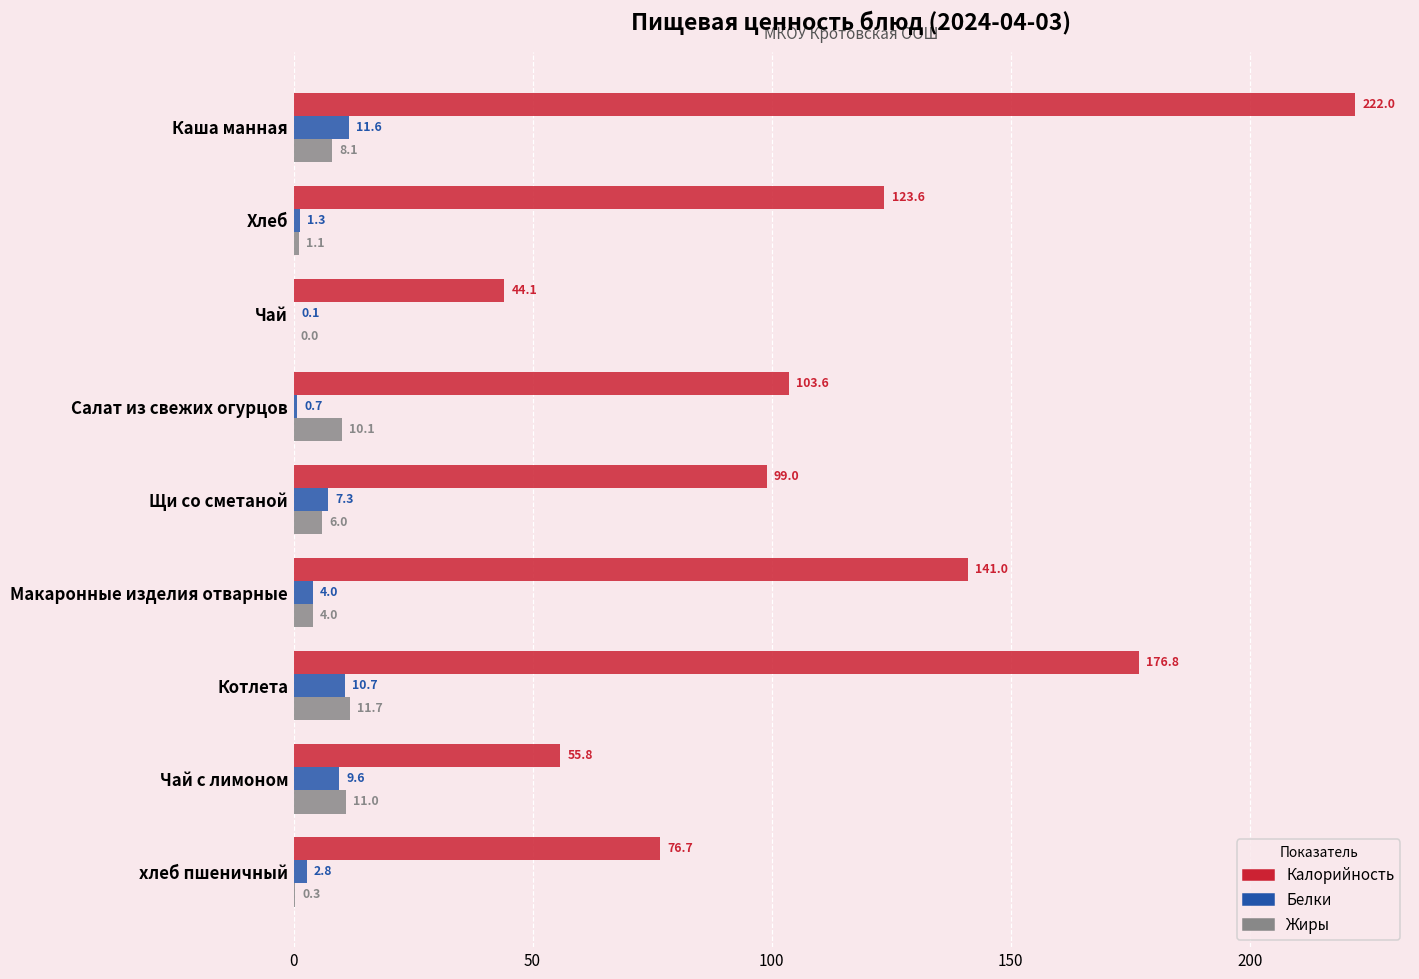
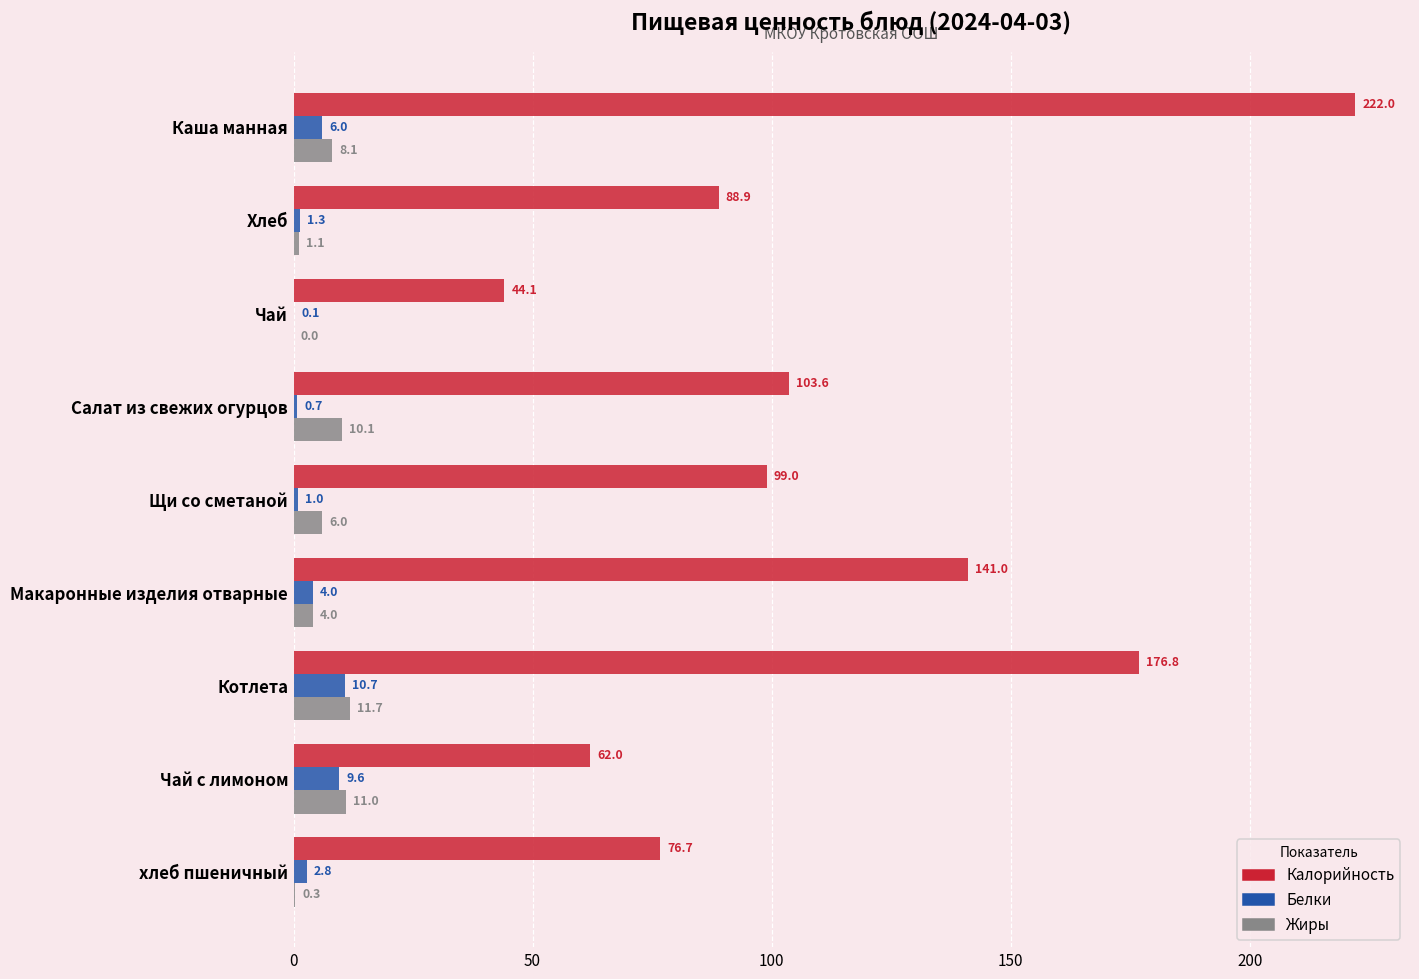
Белки, Каша манная: 11.6 -> 6.0
Калорийность, Хлеб: 123.6 -> 88.9
Белки, Щи со сметаной: 7.3 -> 1.0
Калорийность, Чай с лимоном: 55.8 -> 62.0
